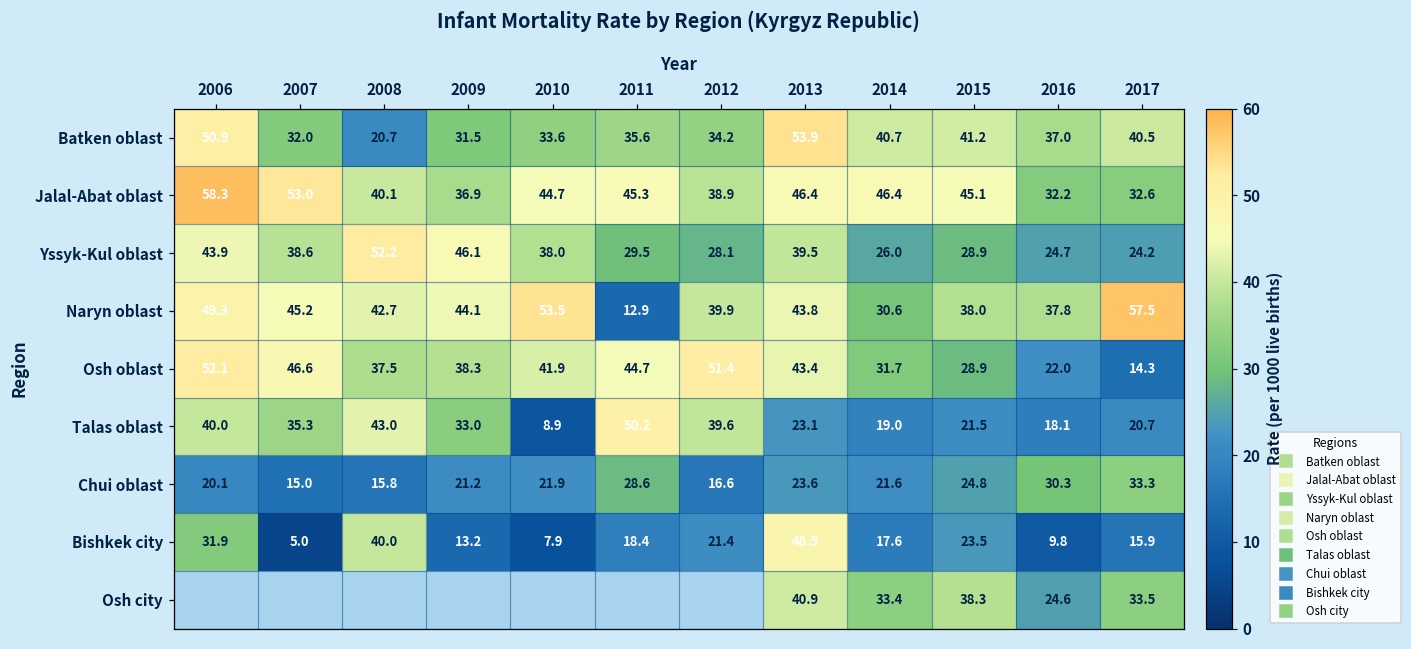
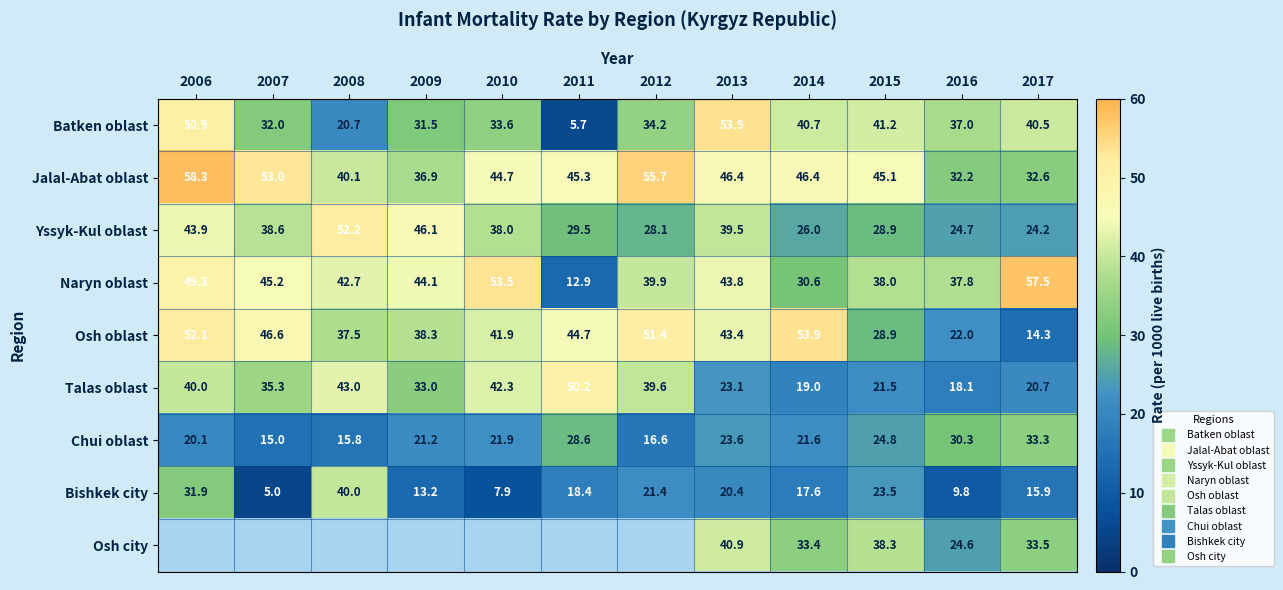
Batken oblast, 2011: 35.6 -> 5.7
Jalal-Abat oblast, 2012: 38.9 -> 55.7
Osh oblast, 2014: 31.7 -> 53.9
Talas oblast, 2010: 8.9 -> 42.3
Bishkek city, 2013: 48.5 -> 20.4
